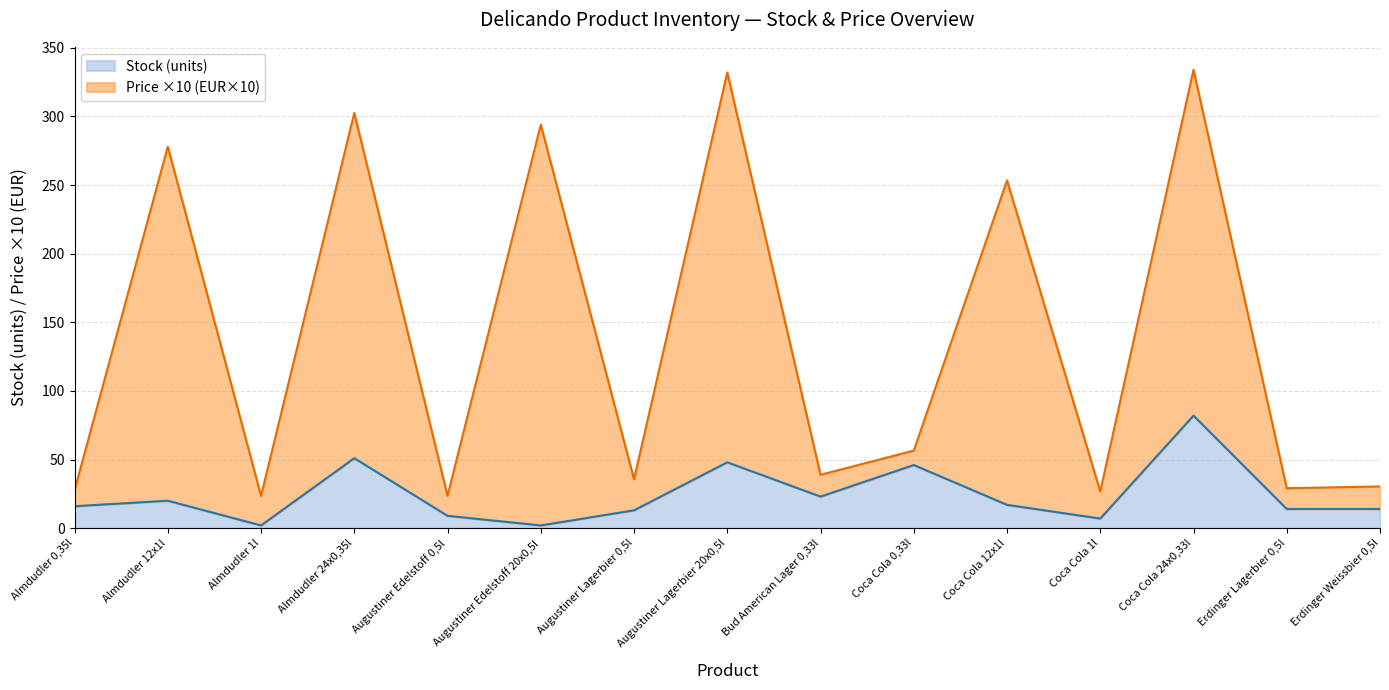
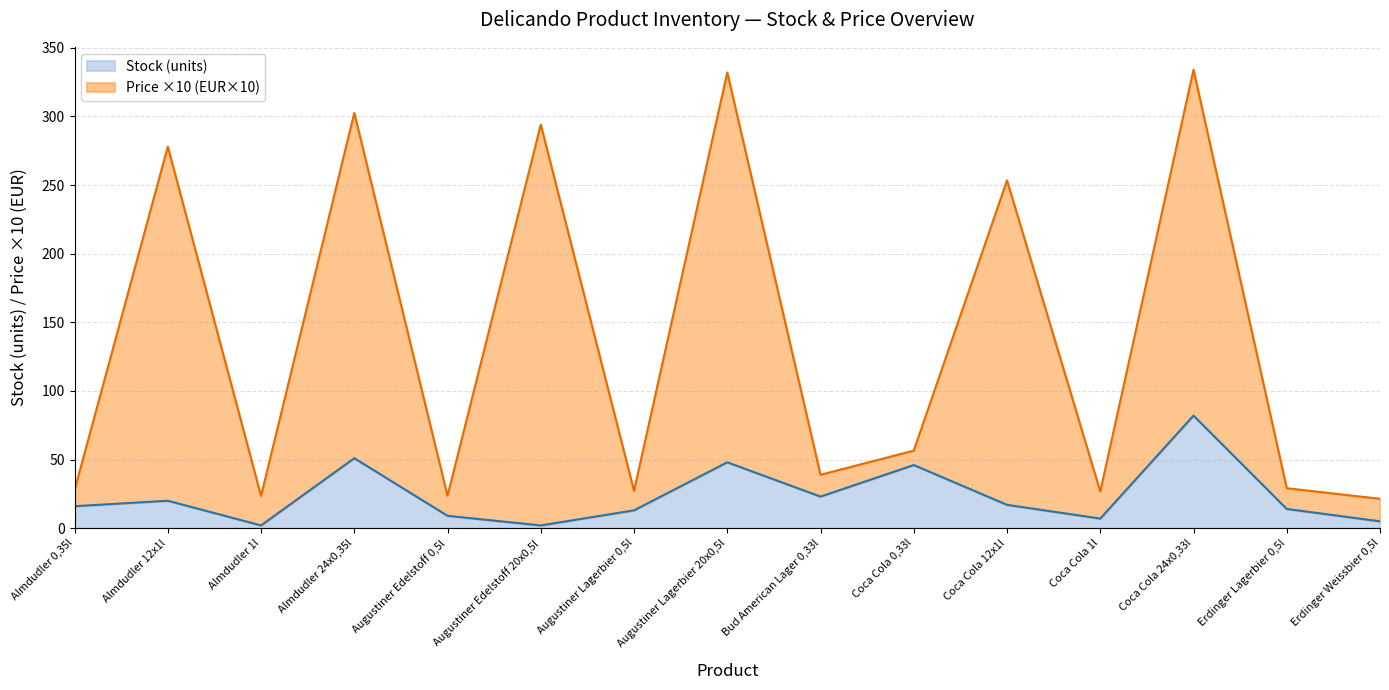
Price ×10 (EUR×10), Augustiner Lagerbier 0,5l: 23 -> 14
Stock (units), Erdinger Weissbier 0,5l: 14 -> 5
